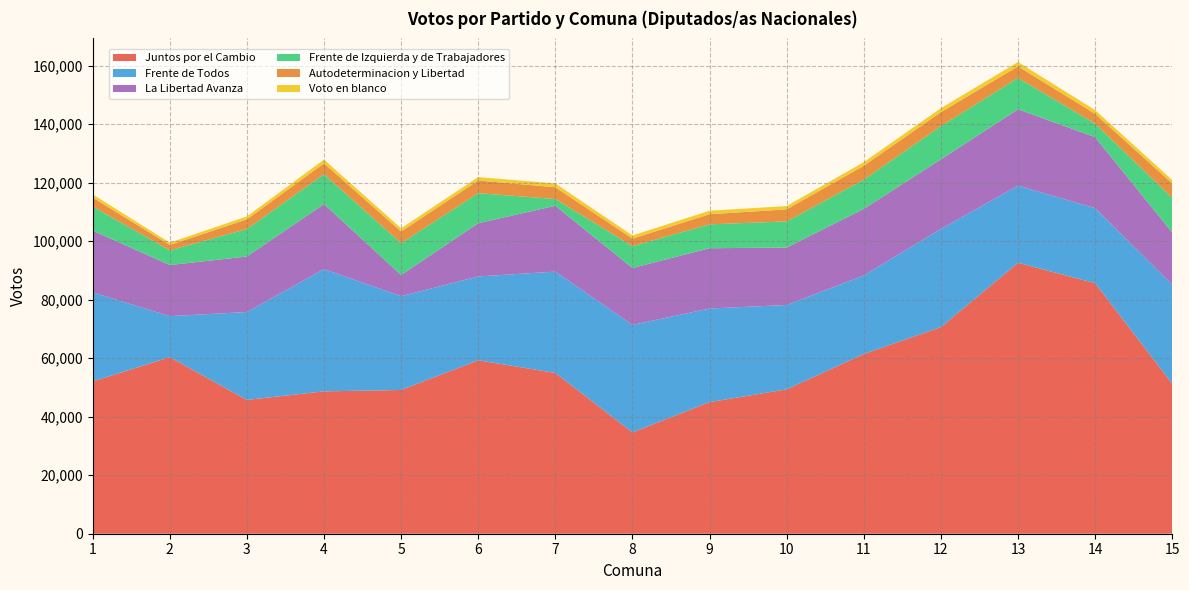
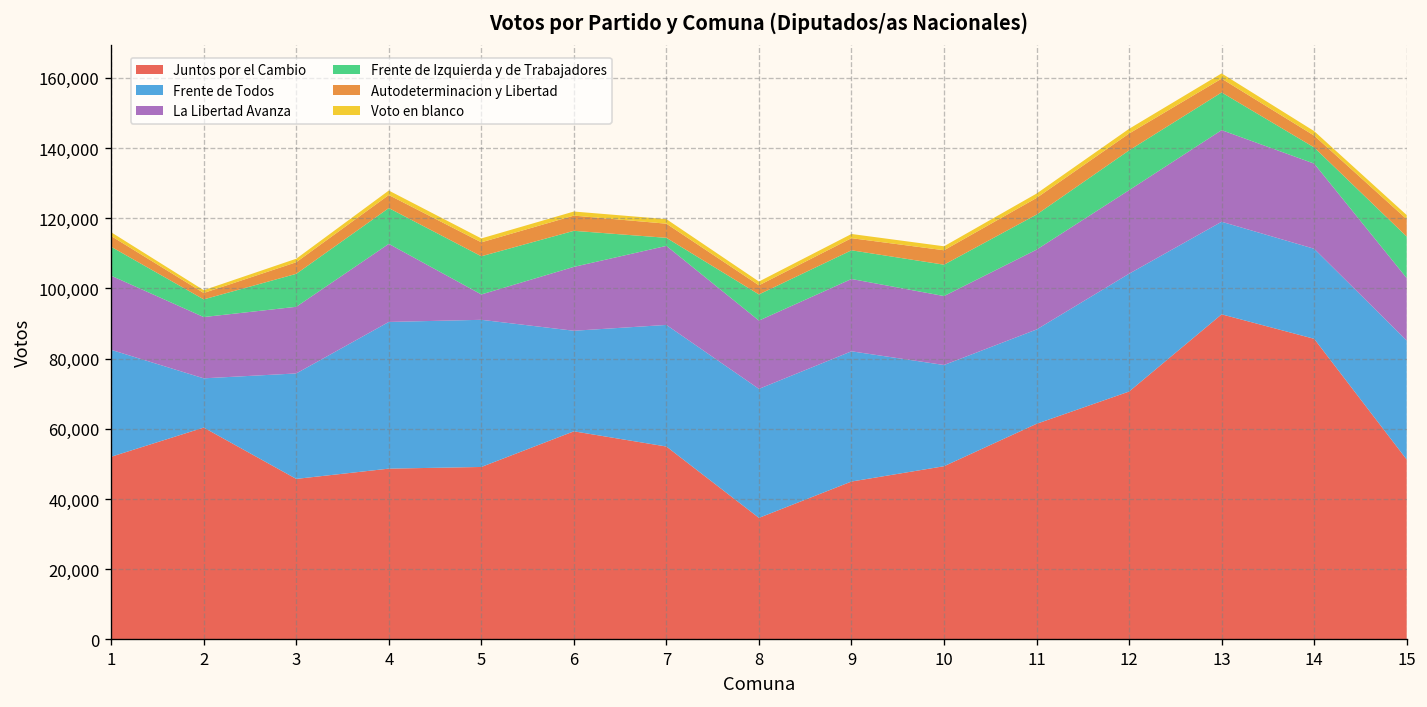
Frente de Todos, 5: 32,000 -> 42,000
Frente de Todos, 9: 32,000 -> 37,000
